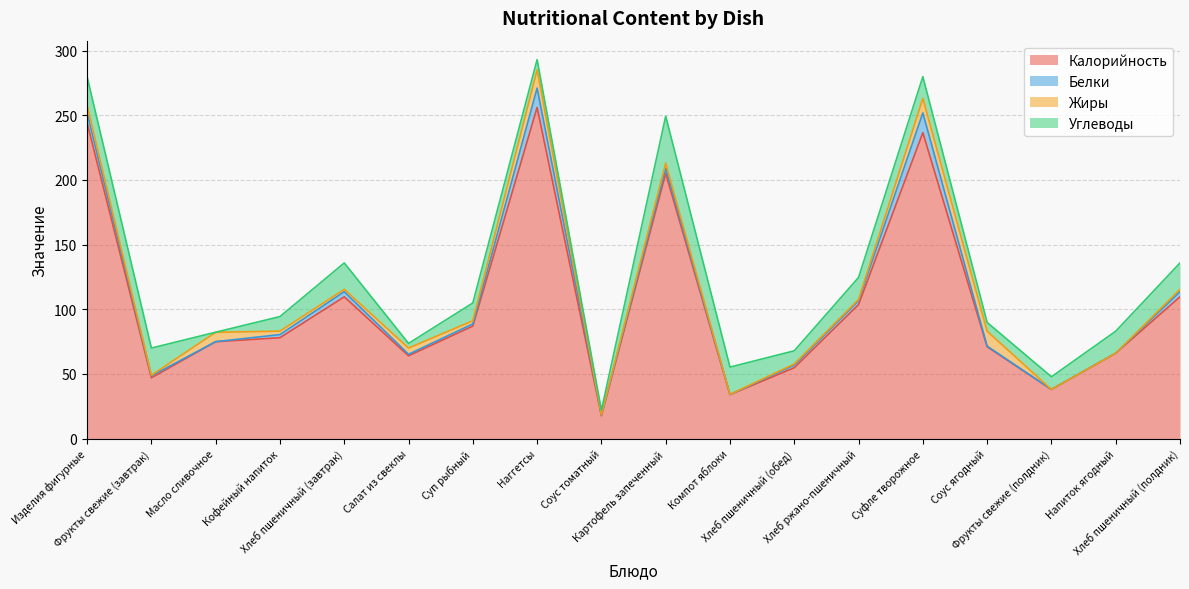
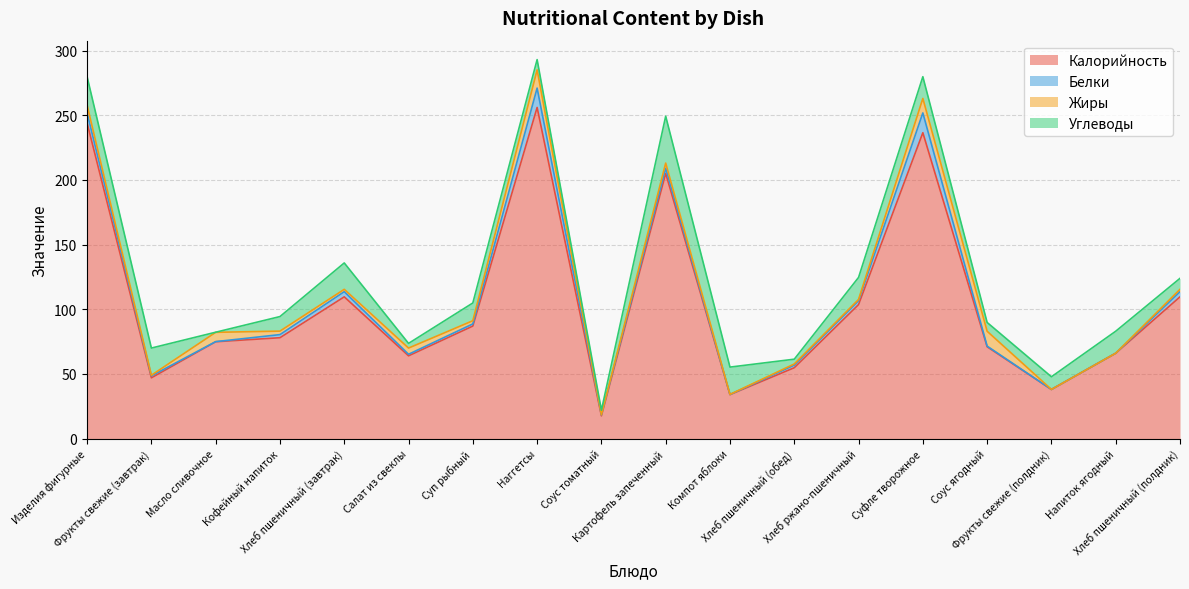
Углеводы, Хлеб пшеничный (обед): 10 -> 4
Углеводы, Хлеб пшеничный (полдник): 20 -> 9
